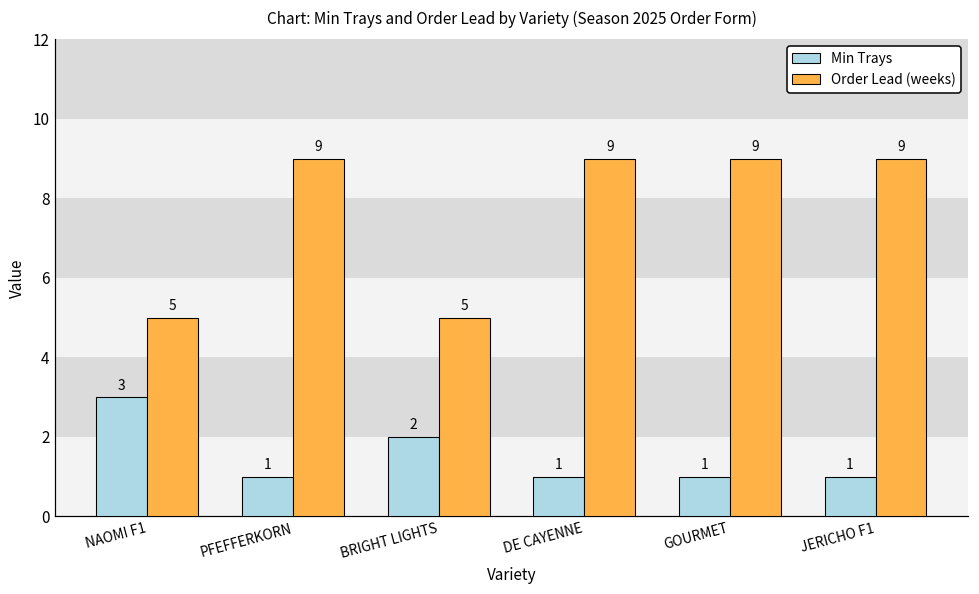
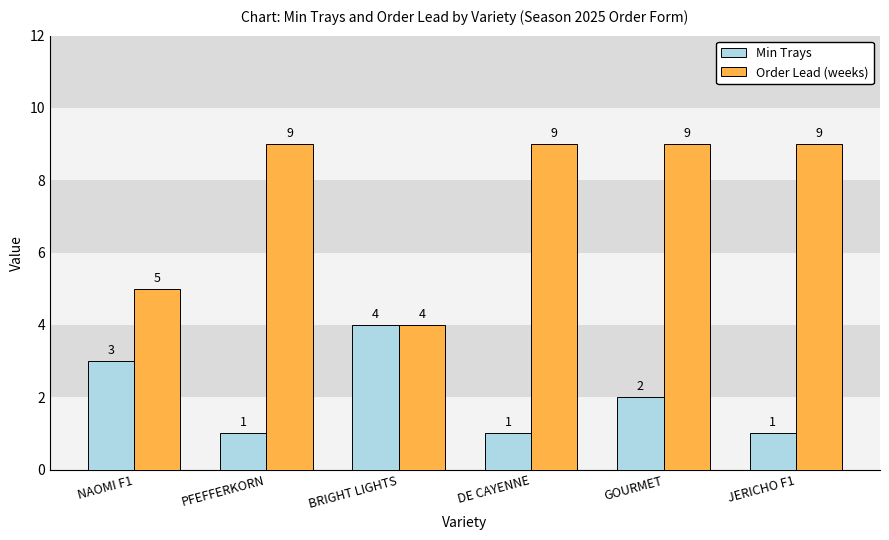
Min Trays, BRIGHT LIGHTS: 2 -> 4
Order Lead (weeks), BRIGHT LIGHTS: 5 -> 4
Min Trays, GOURMET: 1 -> 2
